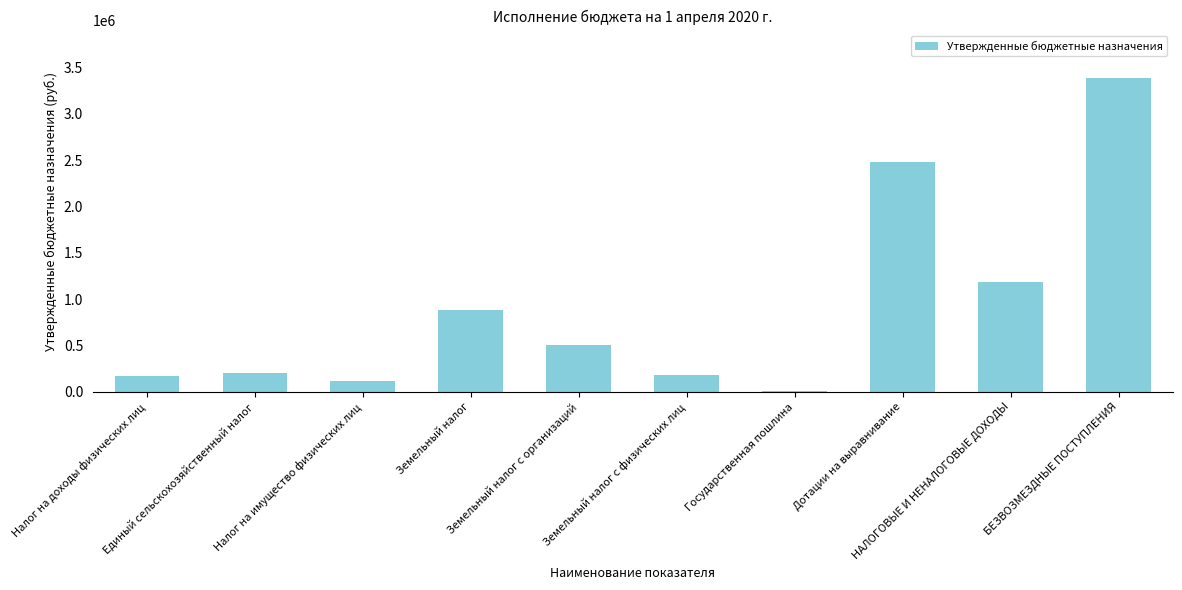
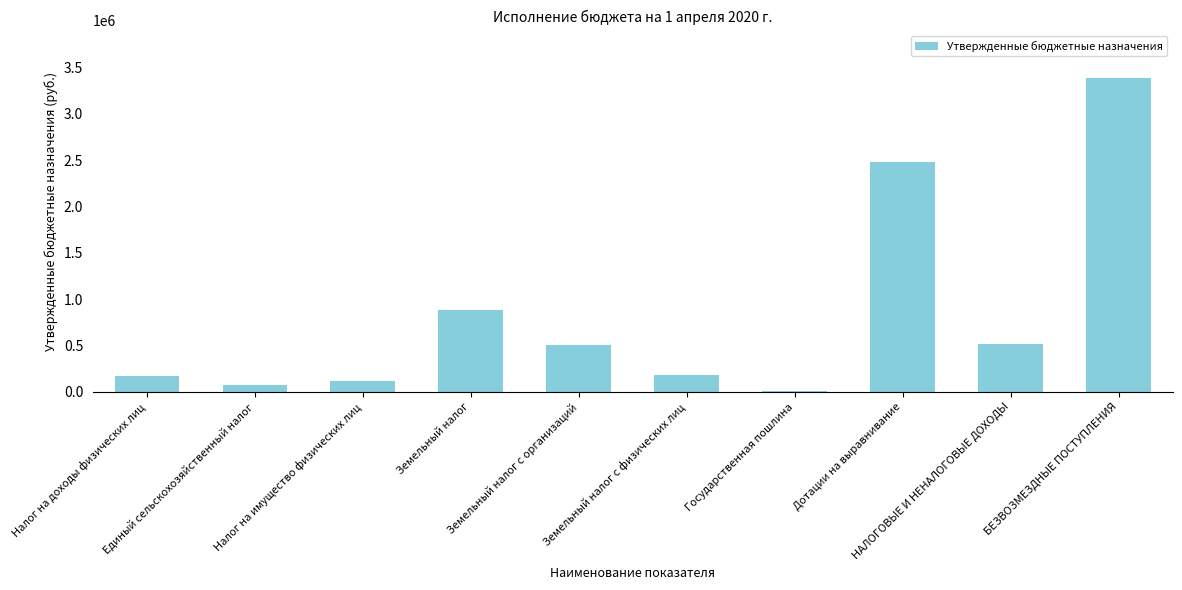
Единый сельскохозяйственный налог: 200000 -> 100000
НАЛОГОВЫЕ И НЕНАЛОГОВЫЕ ДОХОДЫ: 1200000 -> 500000
